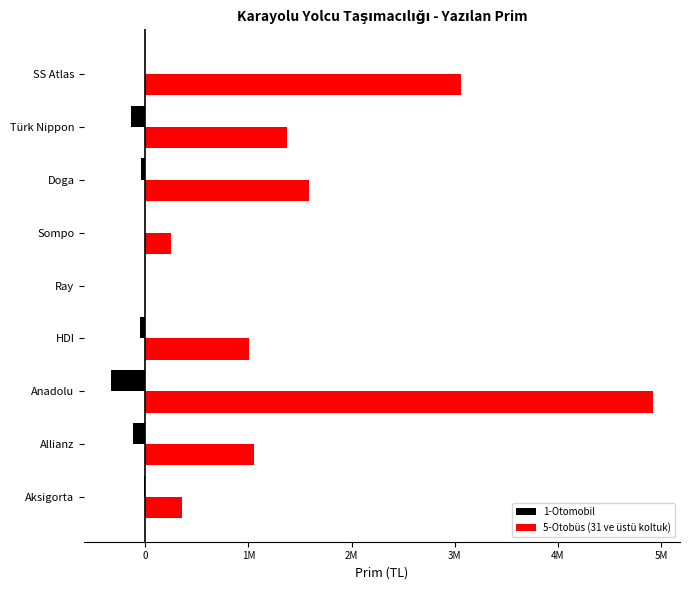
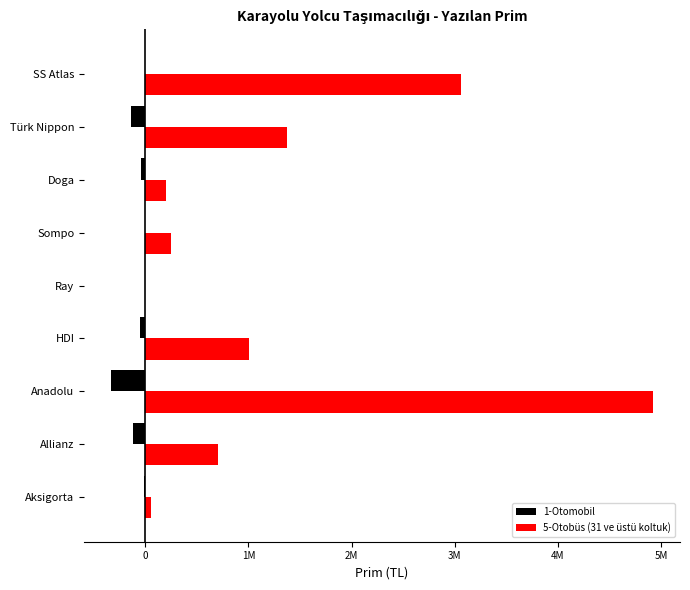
5-Otobüs (31 ve üstü koltuk), Doga: 1590000 -> 200000
5-Otobüs (31 ve üstü koltuk), Allianz: 1050000 -> 700000
5-Otobüs (31 ve üstü koltuk), Aksigorta: 350000 -> 50000
